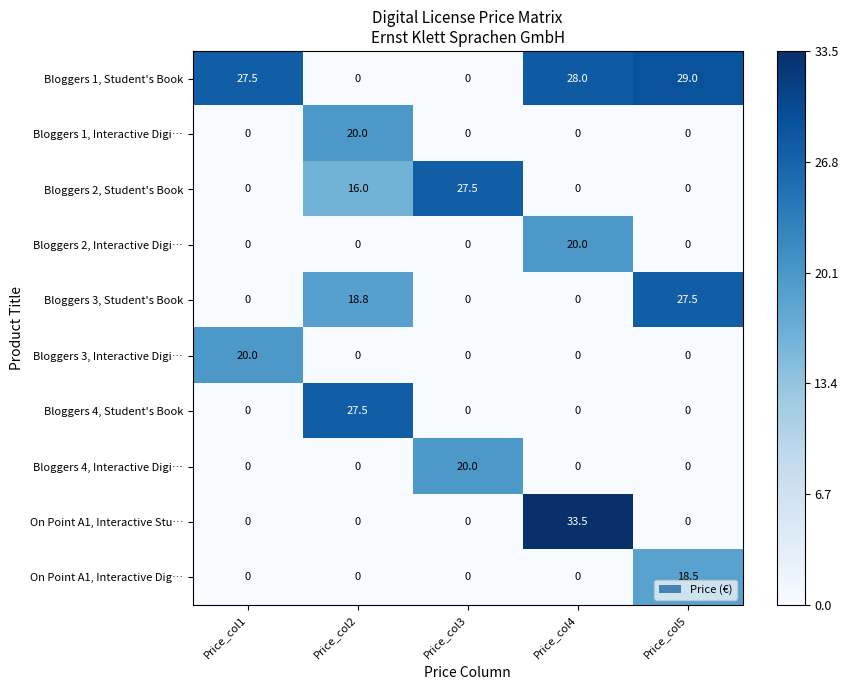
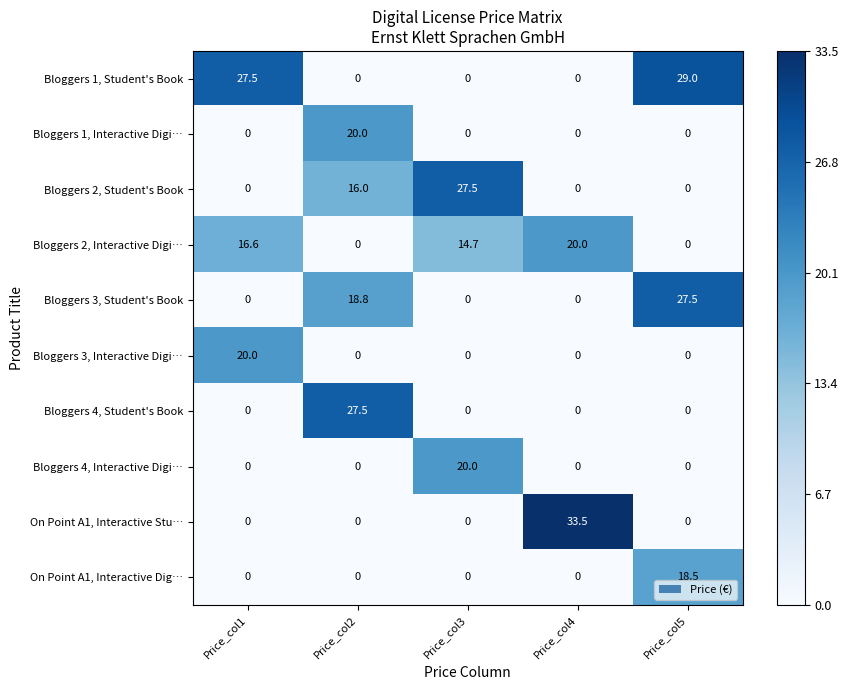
Bloggers 1, Student's Book, Price_col4: 28.0 -> 0
Bloggers 2, Interactive Digi…, Price_col1: 0 -> 16.6
Bloggers 2, Interactive Digi…, Price_col3: 0 -> 14.7
